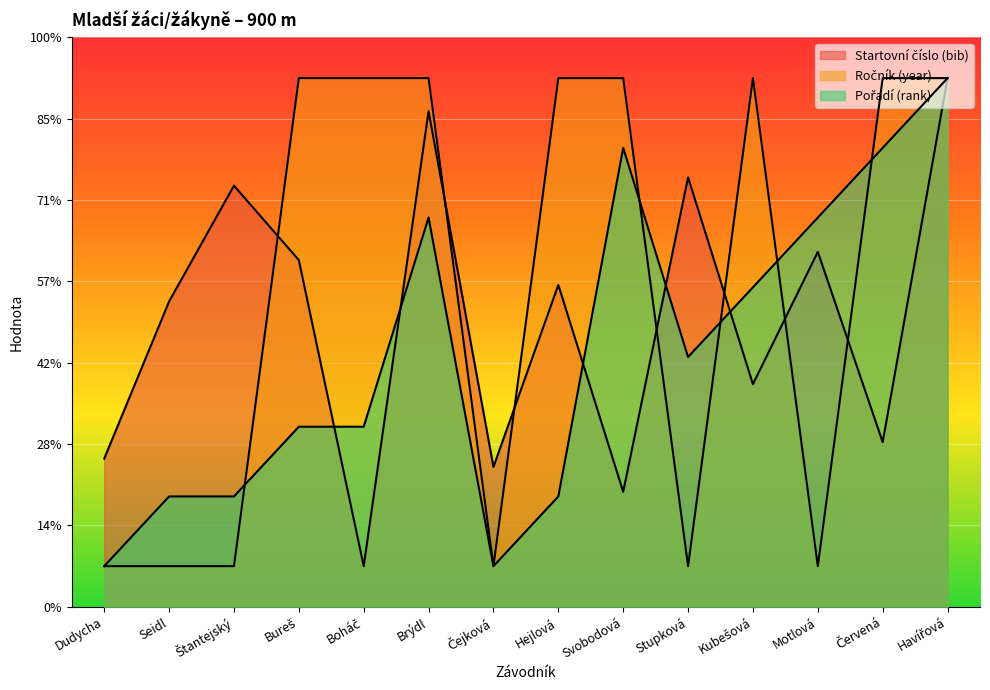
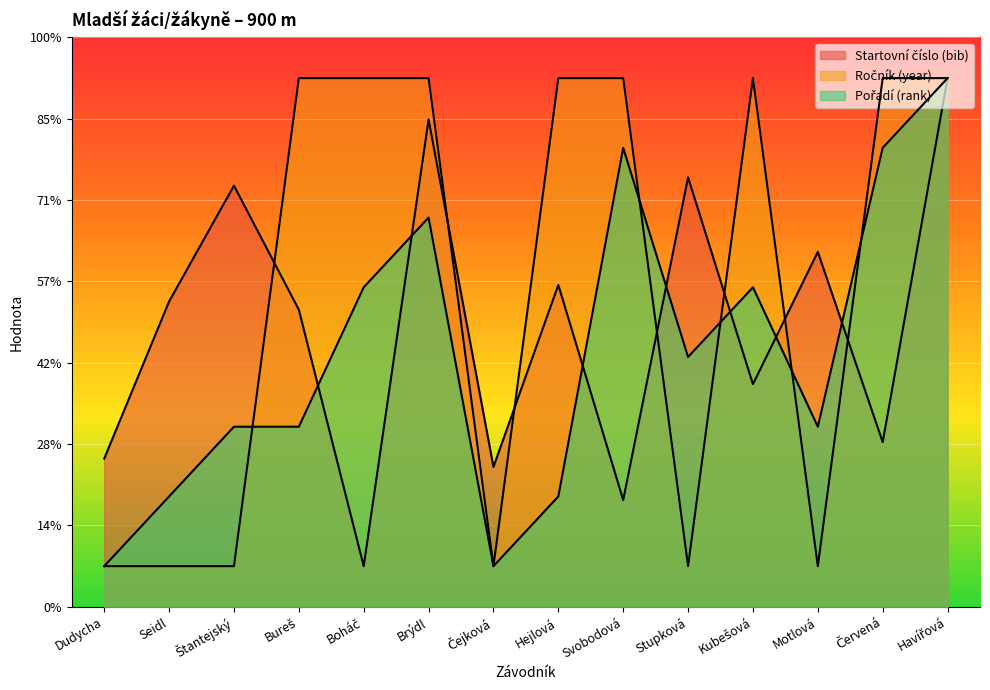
Pořadí (rank), Štantejský: 19% -> 32%
Startovní číslo (bib), Bureš: 61% -> 52%
Pořadí (rank), Boháč: 32% -> 56%
Startovní číslo (bib), Brýdl: 87% -> 86%
Startovní číslo (bib), Svobodová: 20% -> 19%
Pořadí (rank), Motlová: 68% -> 32%
